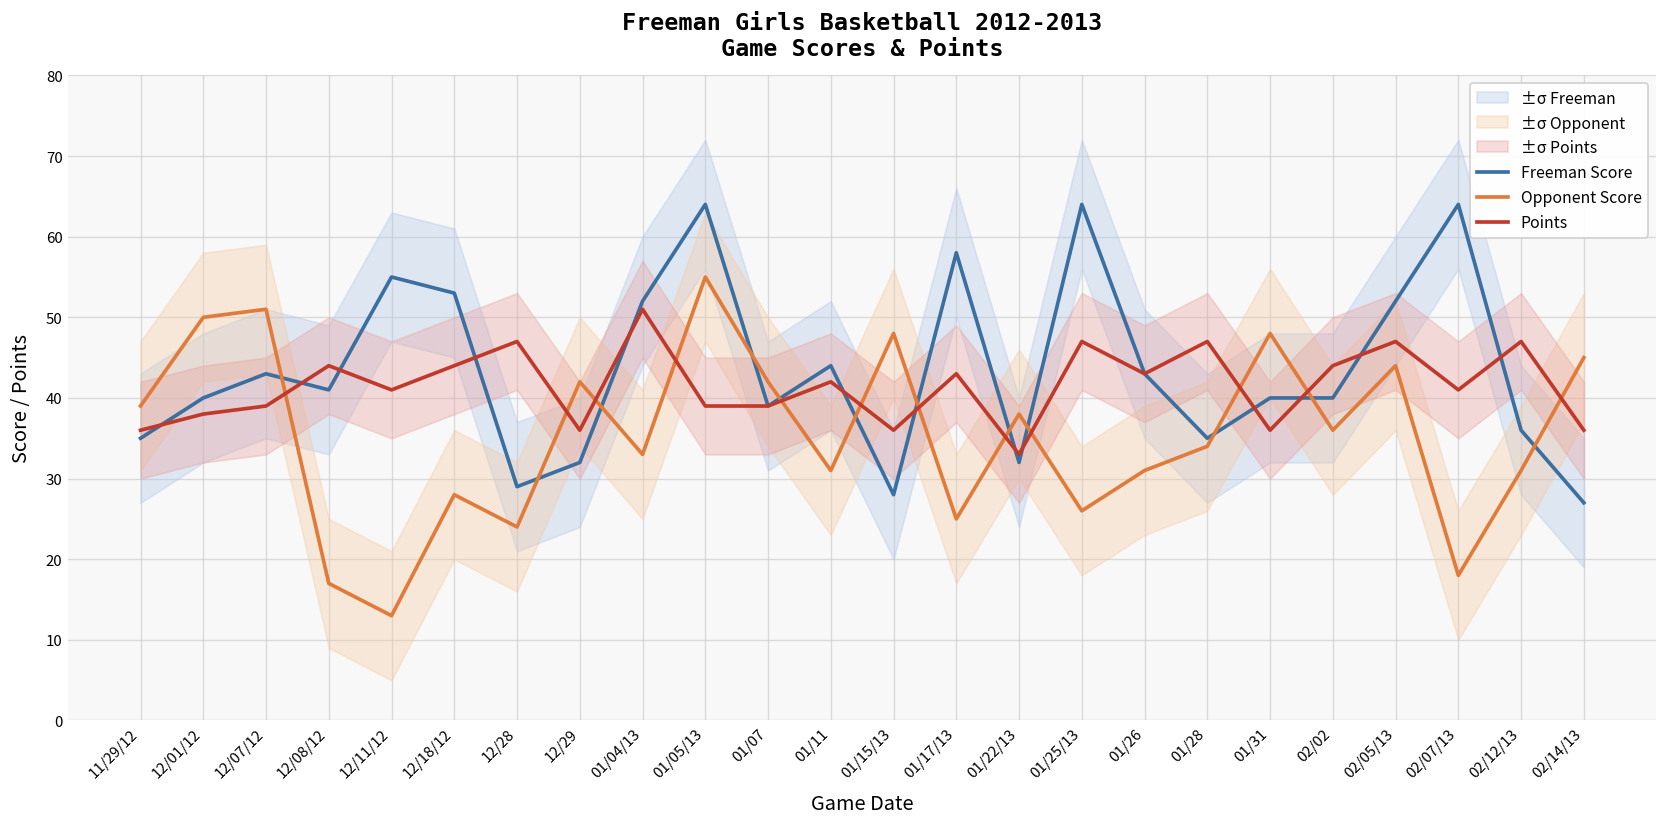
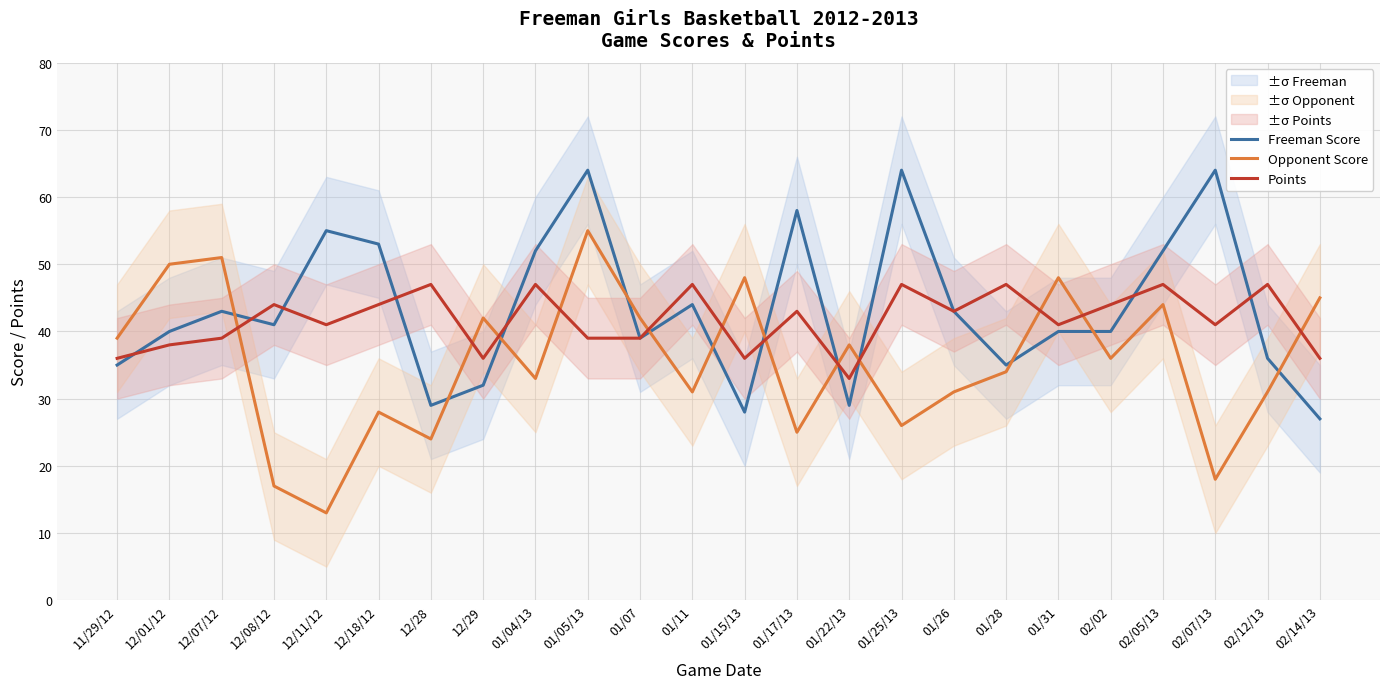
Points, 01/04/13: 51 -> 47
Points, 01/11: 42 -> 47
Freeman Score, 01/22/13: 32 -> 29
Points, 01/31: 36 -> 41
